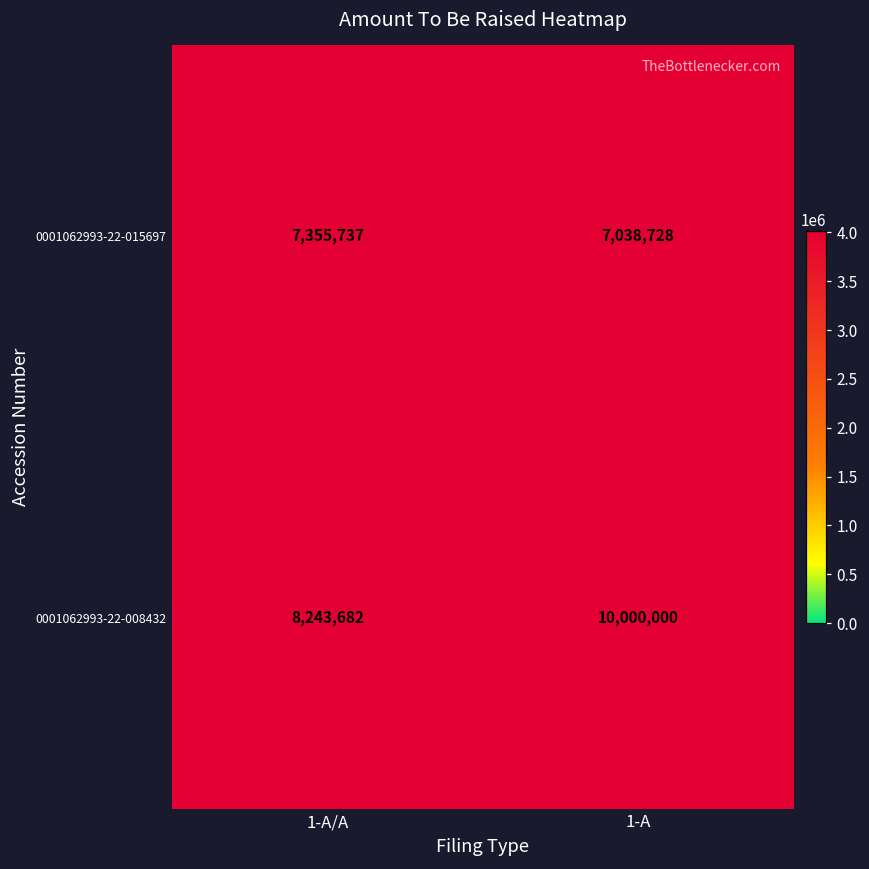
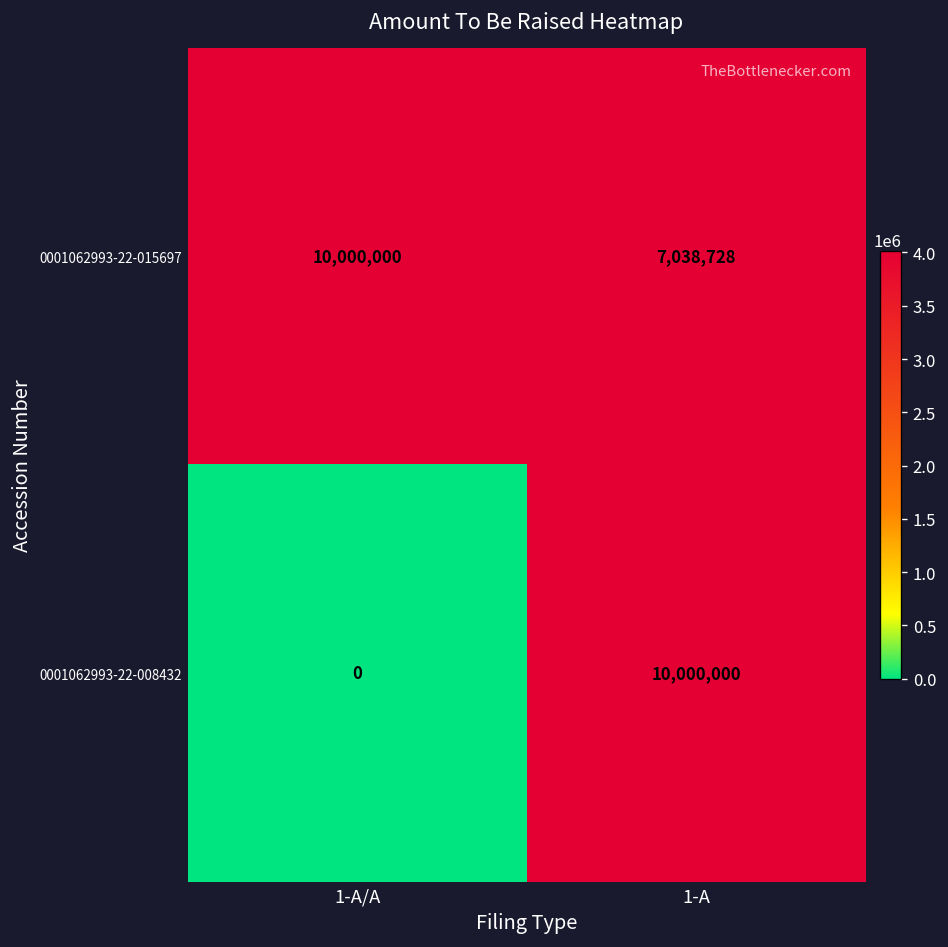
0001062993-22-015697, 1-A/A: 7,355,737 -> 10,000,000
0001062993-22-008432, 1-A/A: 8,243,682 -> 0
